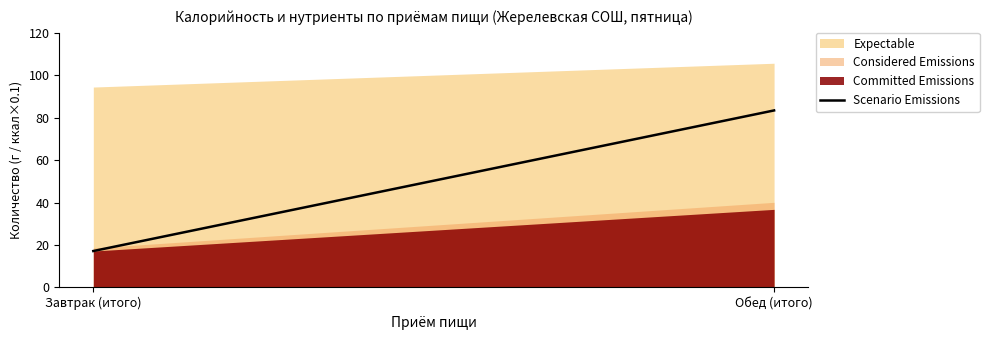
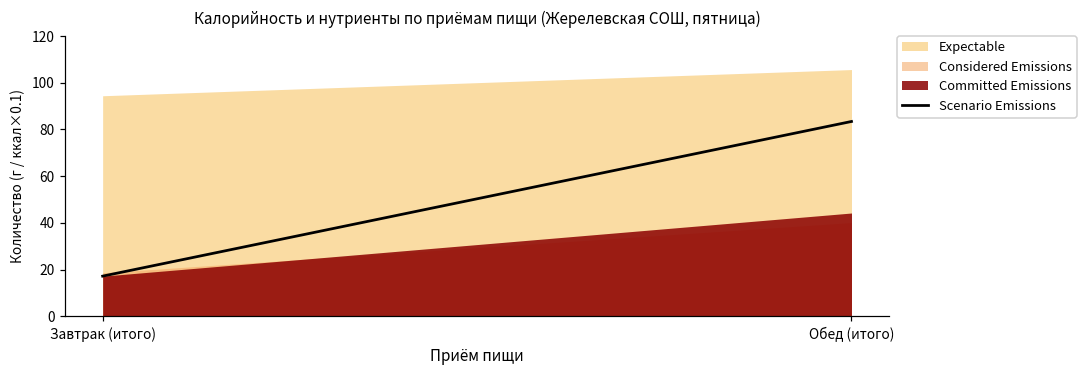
Committed Emissions, Обед (итого): 37 -> 44
